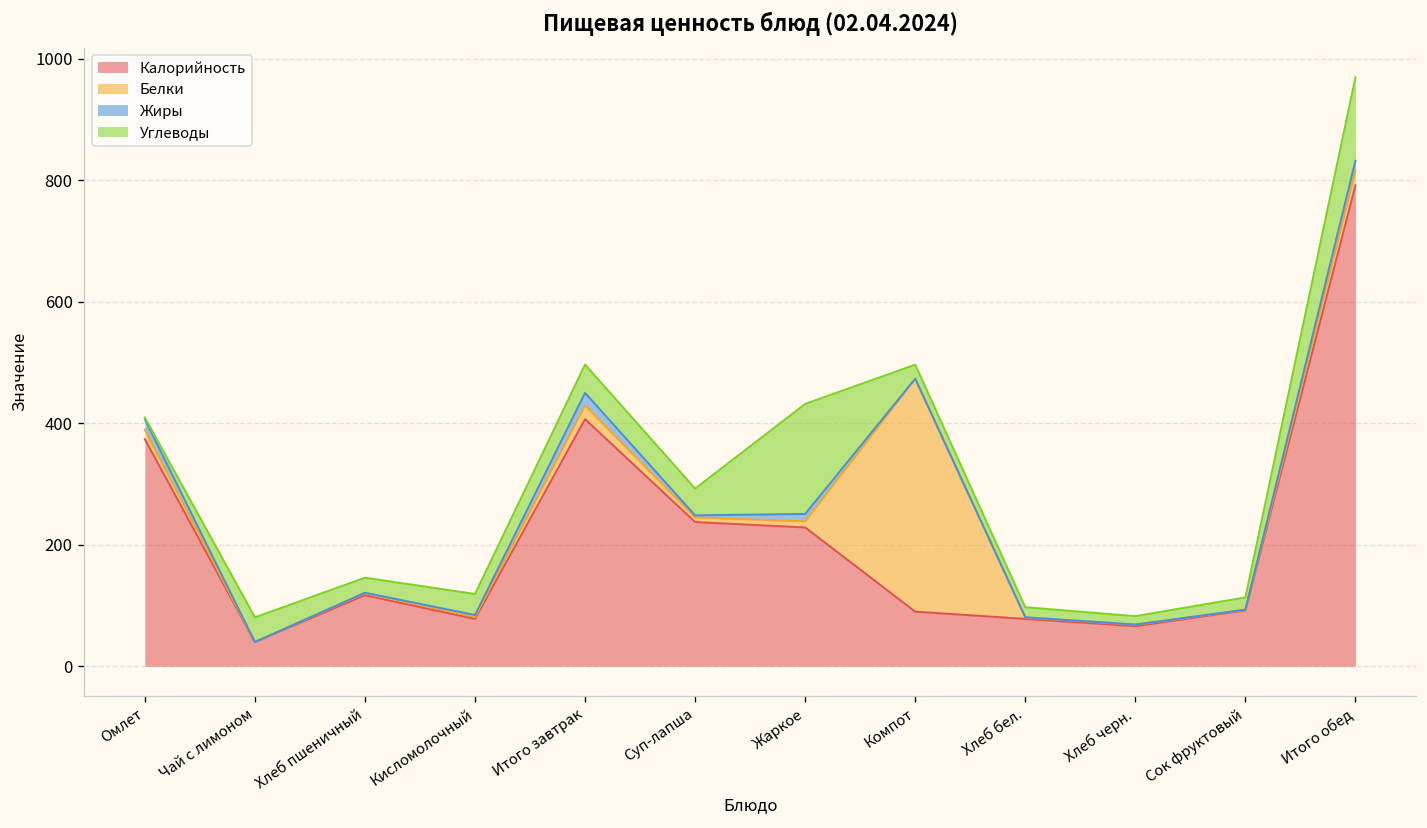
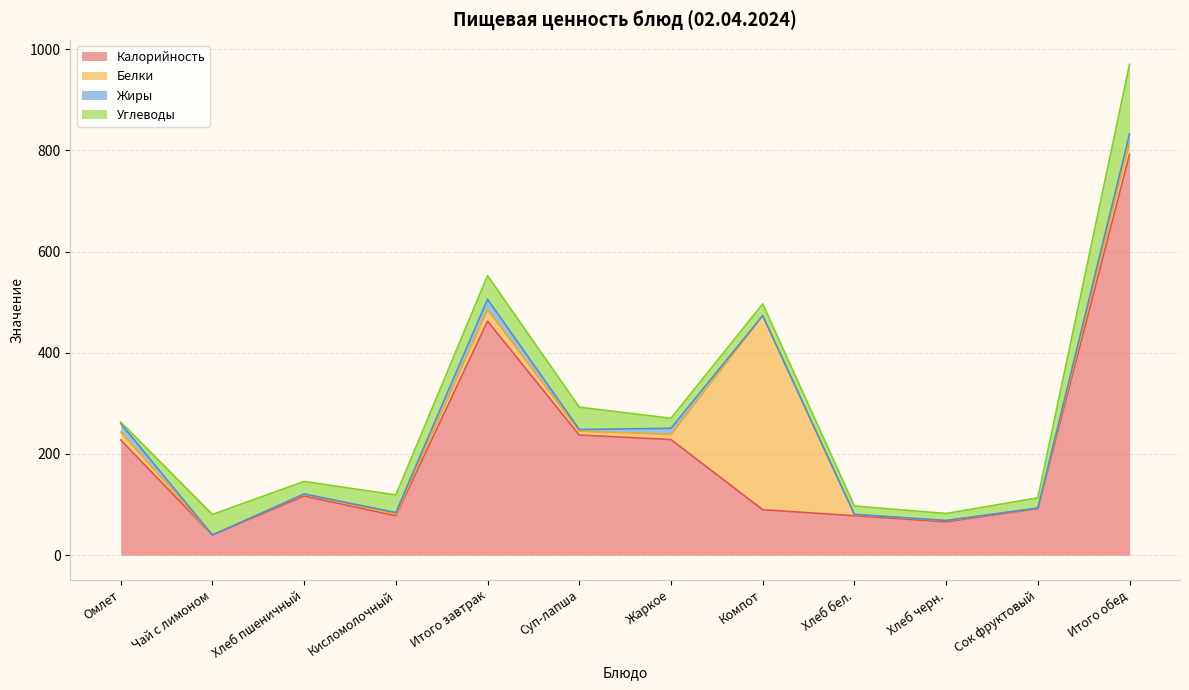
Калорийность, Омлет: 370 -> 230
Калорийность, Итого завтрак: 410 -> 460
Углеводы, Жаркое: 180 -> 20
